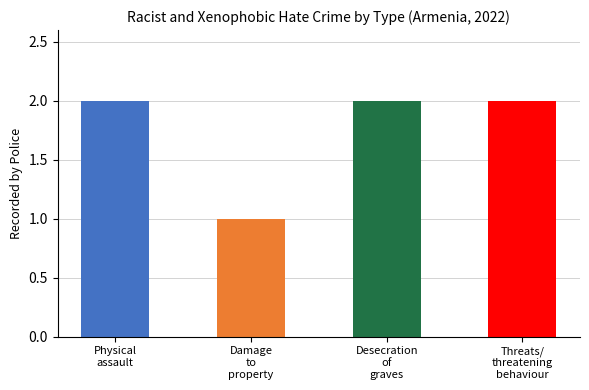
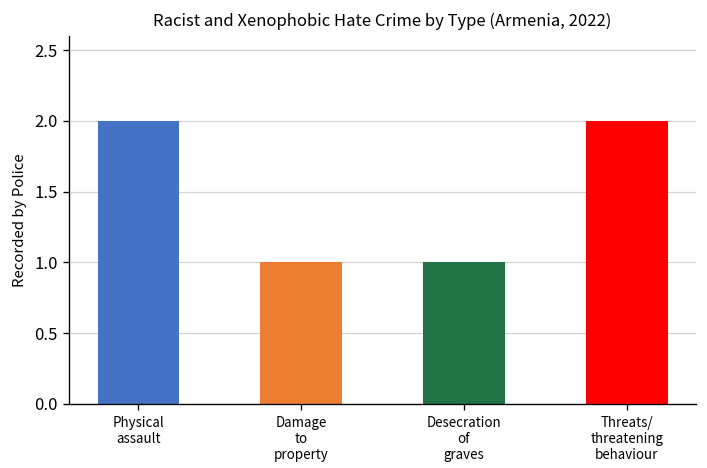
Desecration of graves: 2 -> 1
